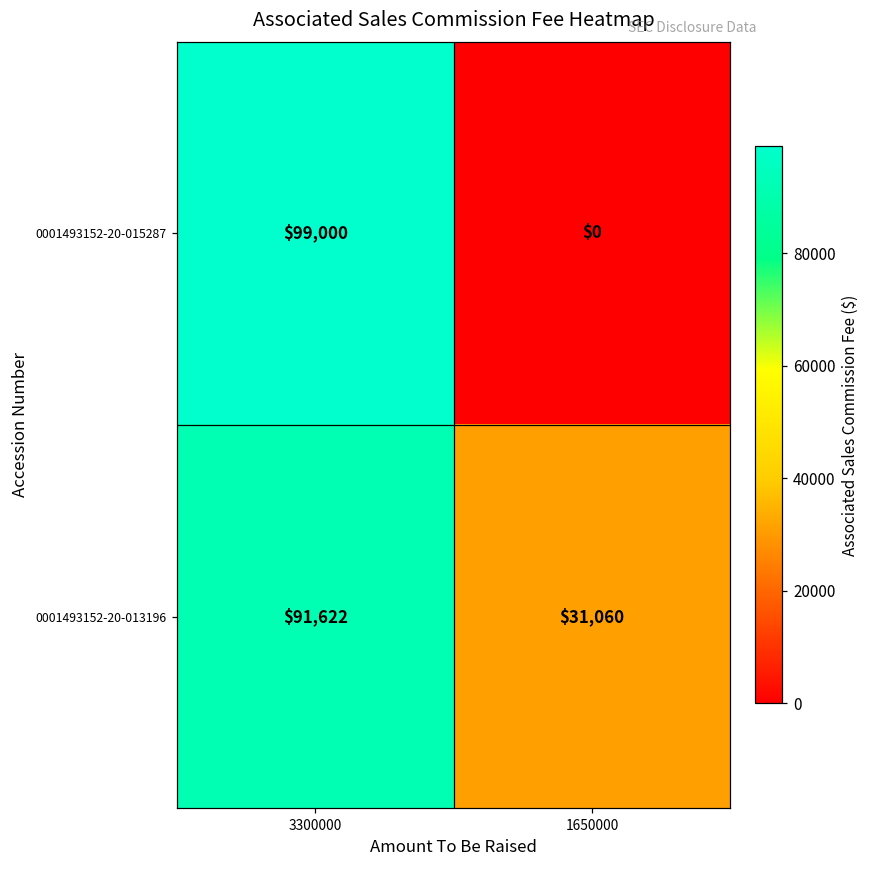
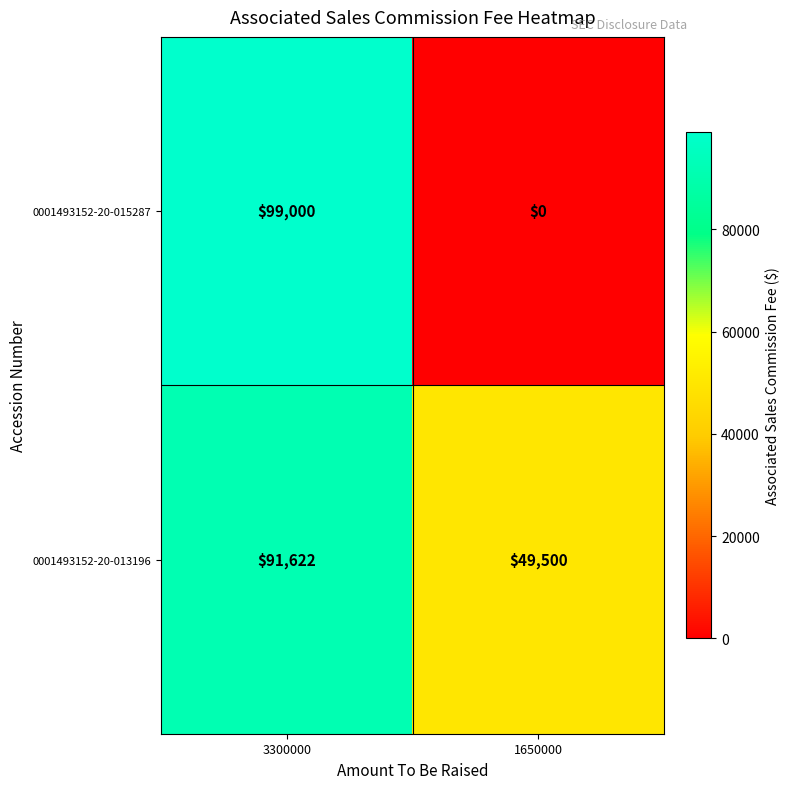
0001493152-20-013196, 1650000: $31,060 -> $49,500
